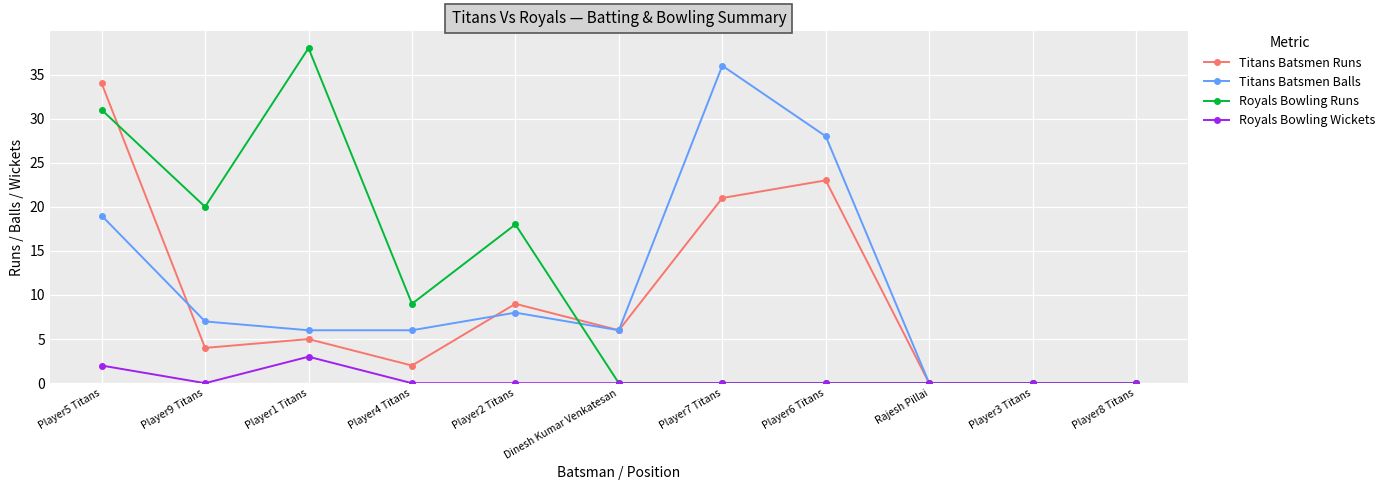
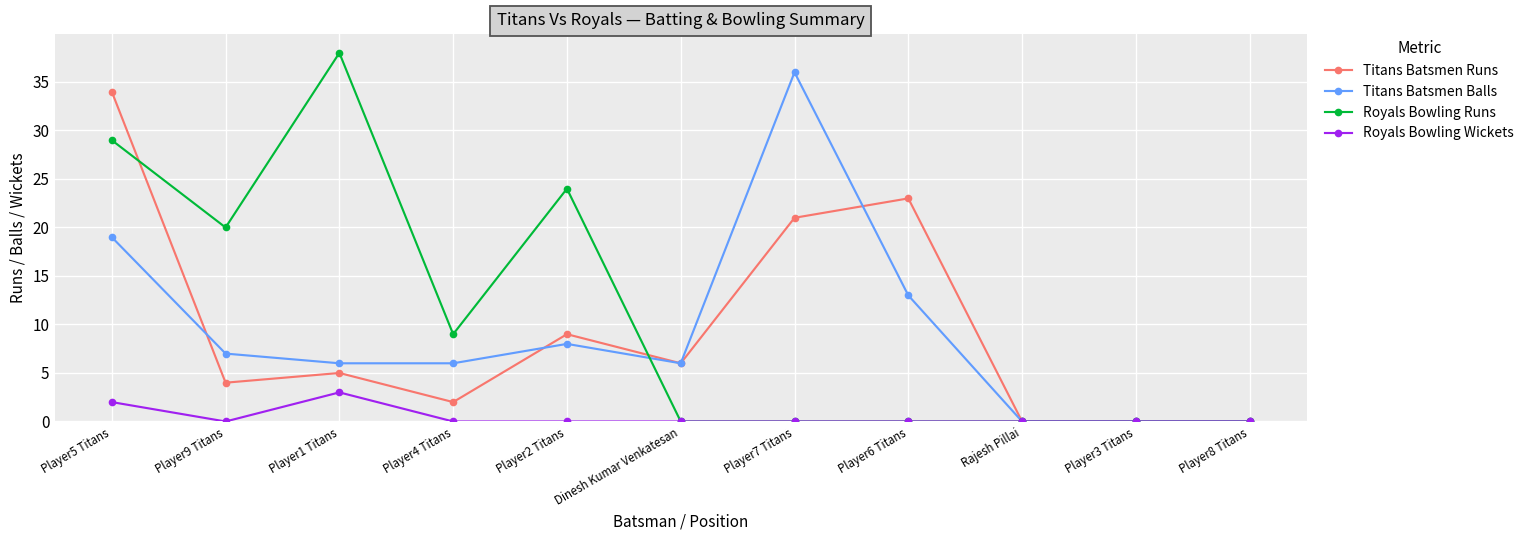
Royals Bowling Runs, Player5 Titans: 31 -> 29
Royals Bowling Runs, Player2 Titans: 18 -> 24
Titans Batsmen Balls, Player6 Titans: 28 -> 13
